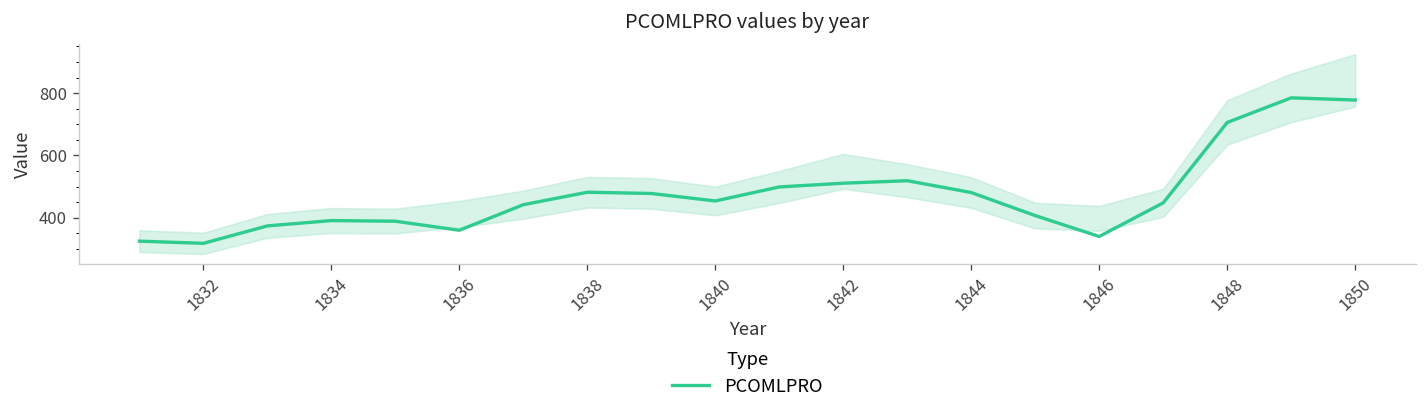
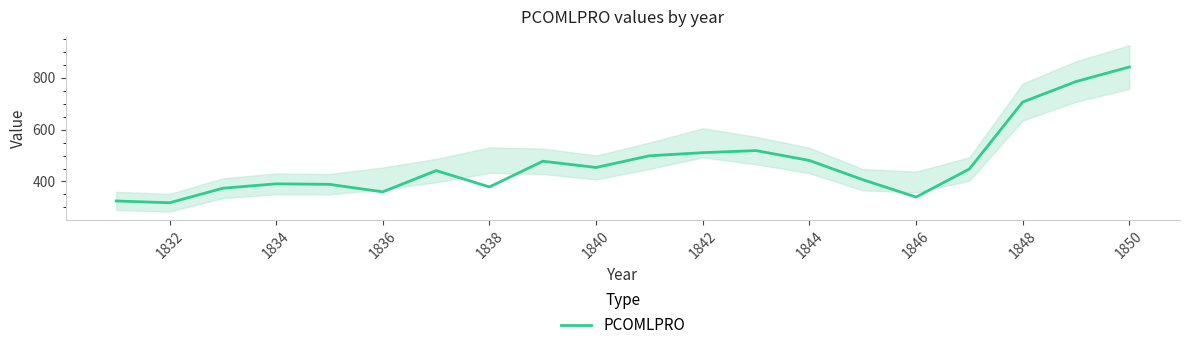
PCOMLPRO, 1838: 480 -> 380
PCOMLPRO, 1850: 780 -> 840
